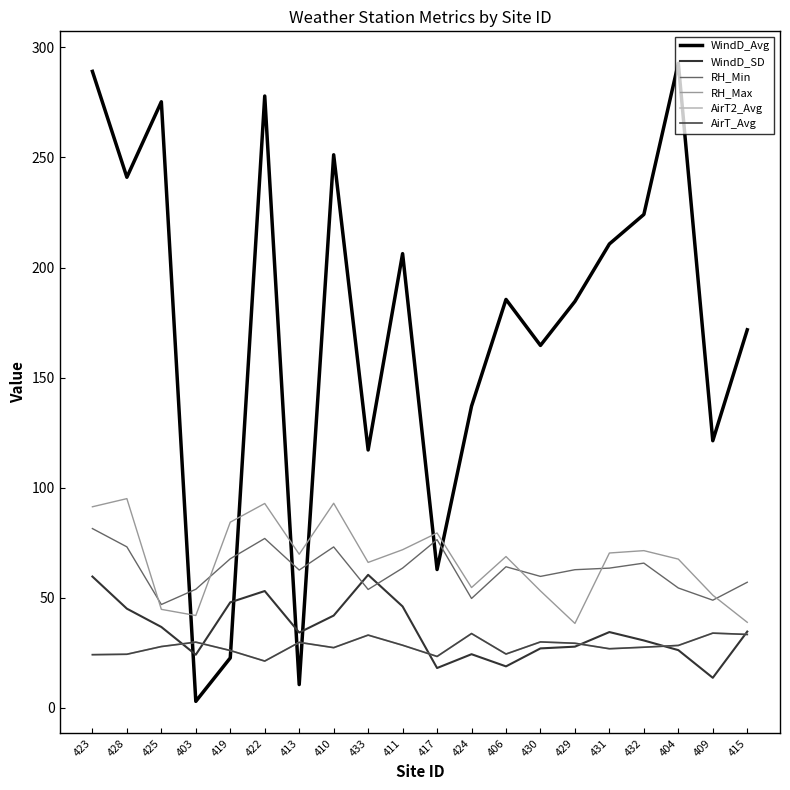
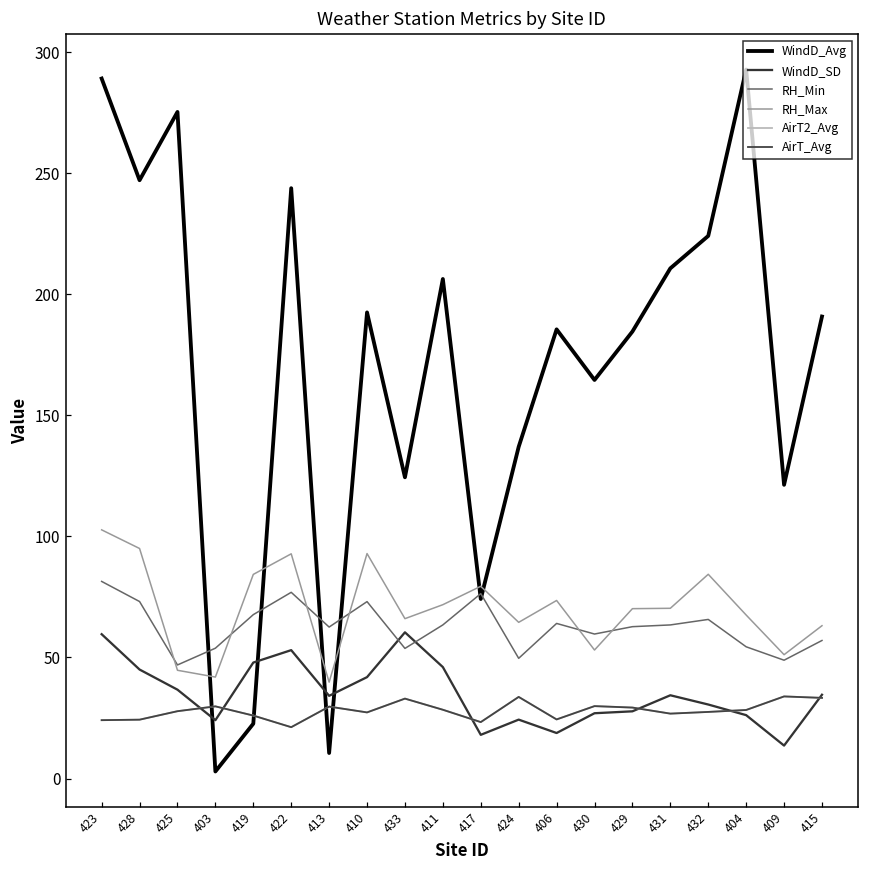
RH_Max, 423: 91 -> 103
WindD_Avg, 428: 241 -> 247
WindD_Avg, 422: 278 -> 244
RH_Max, 413: 70 -> 40
WindD_Avg, 410: 251 -> 193
WindD_Avg, 433: 117 -> 124
WindD_Avg, 417: 63 -> 74
RH_Max, 424: 55 -> 65
RH_Max, 406: 69 -> 74
RH_Max, 429: 38 -> 70
RH_Max, 432: 71 -> 84
WindD_Avg, 415: 172 -> 191
RH_Max, 415: 39 -> 63
